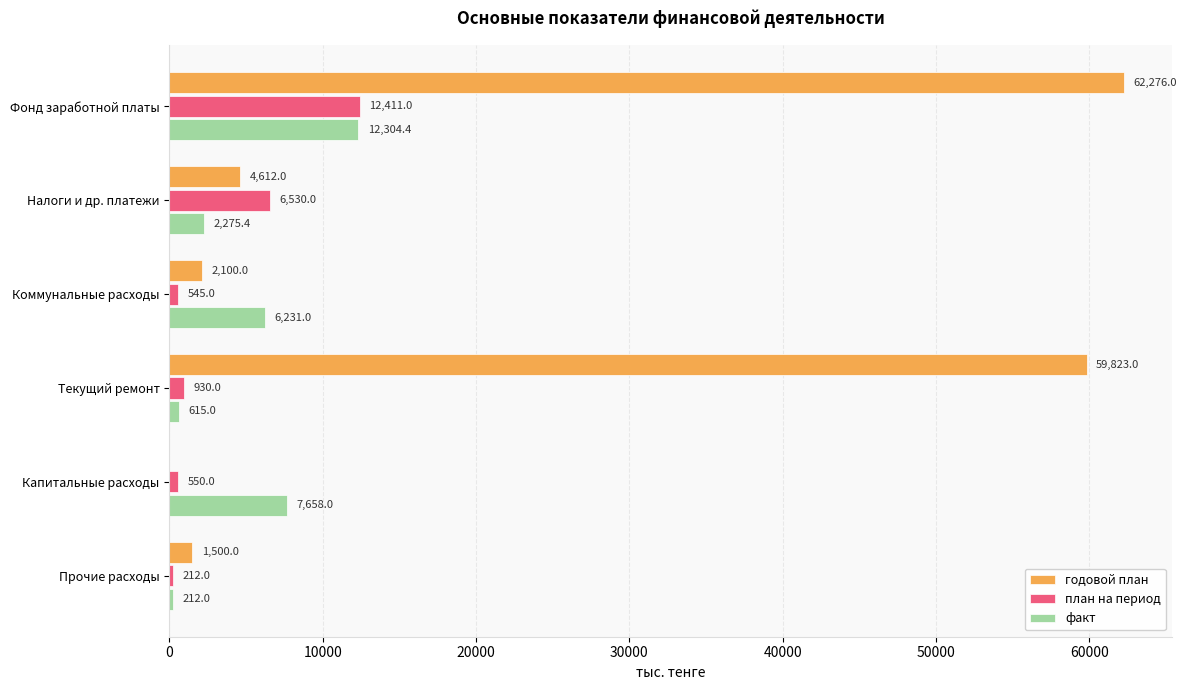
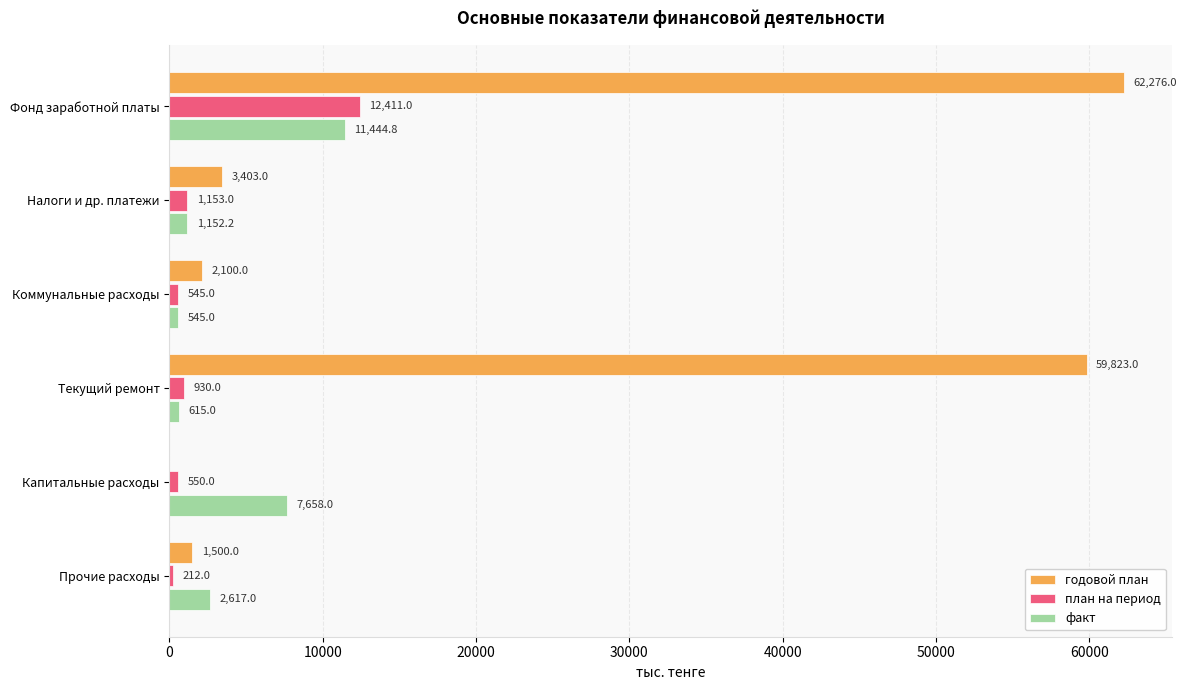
факт, Фонд заработной платы: 12,304.4 -> 11,444.8
годовой план, Налоги и др. платежи: 4,612.0 -> 3,403.0
план на период, Налоги и др. платежи: 6,530.0 -> 1,153.0
факт, Налоги и др. платежи: 2,275.4 -> 1,152.2
факт, Коммунальные расходы: 6,231.0 -> 545.0
факт, Прочие расходы: 212.0 -> 2,617.0
